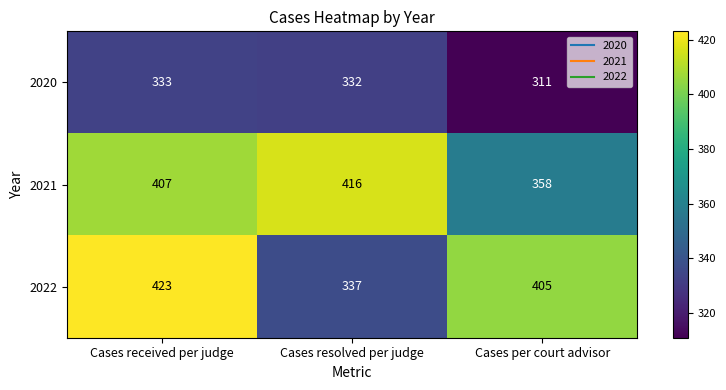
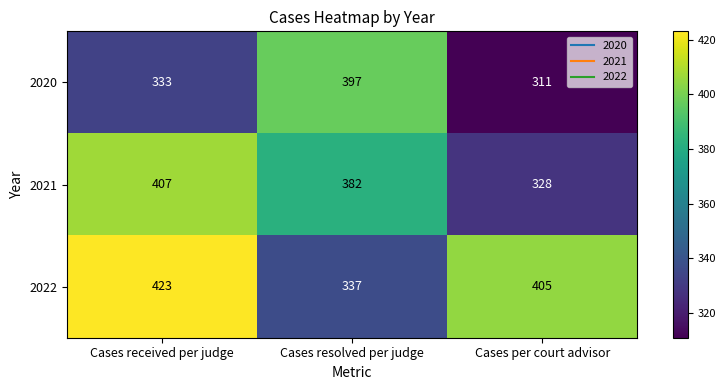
2020, Cases resolved per judge: 332 -> 397
2021, Cases resolved per judge: 416 -> 382
2021, Cases per court advisor: 358 -> 328
